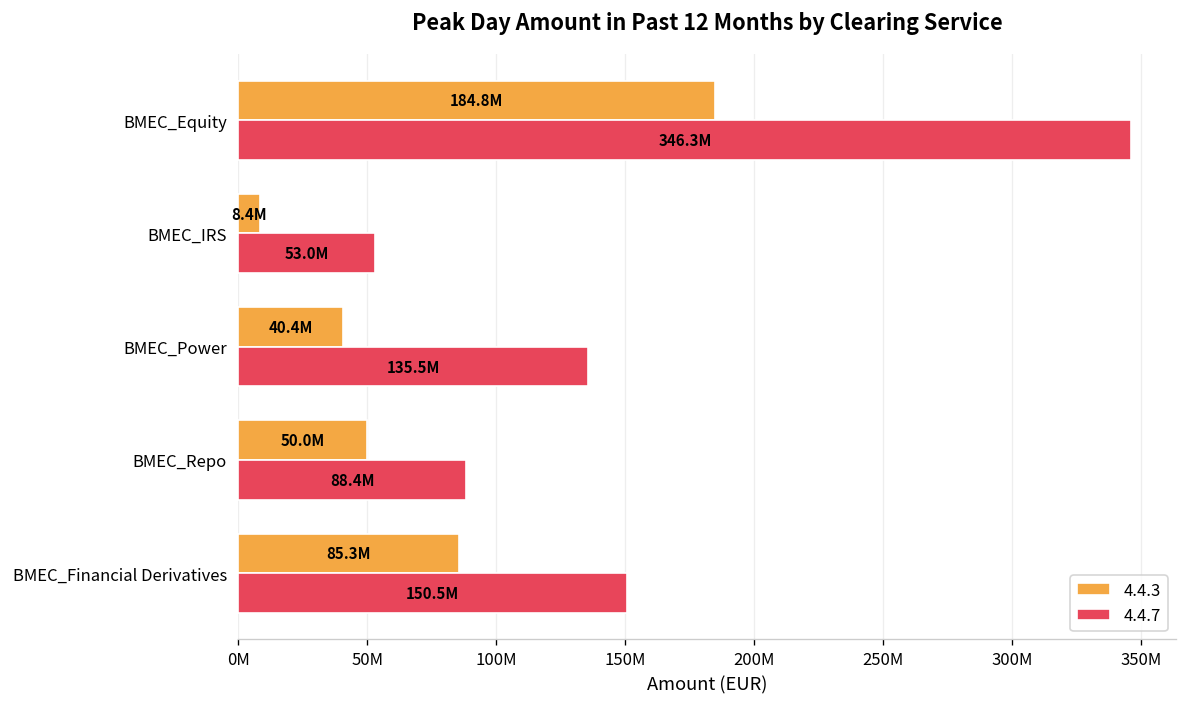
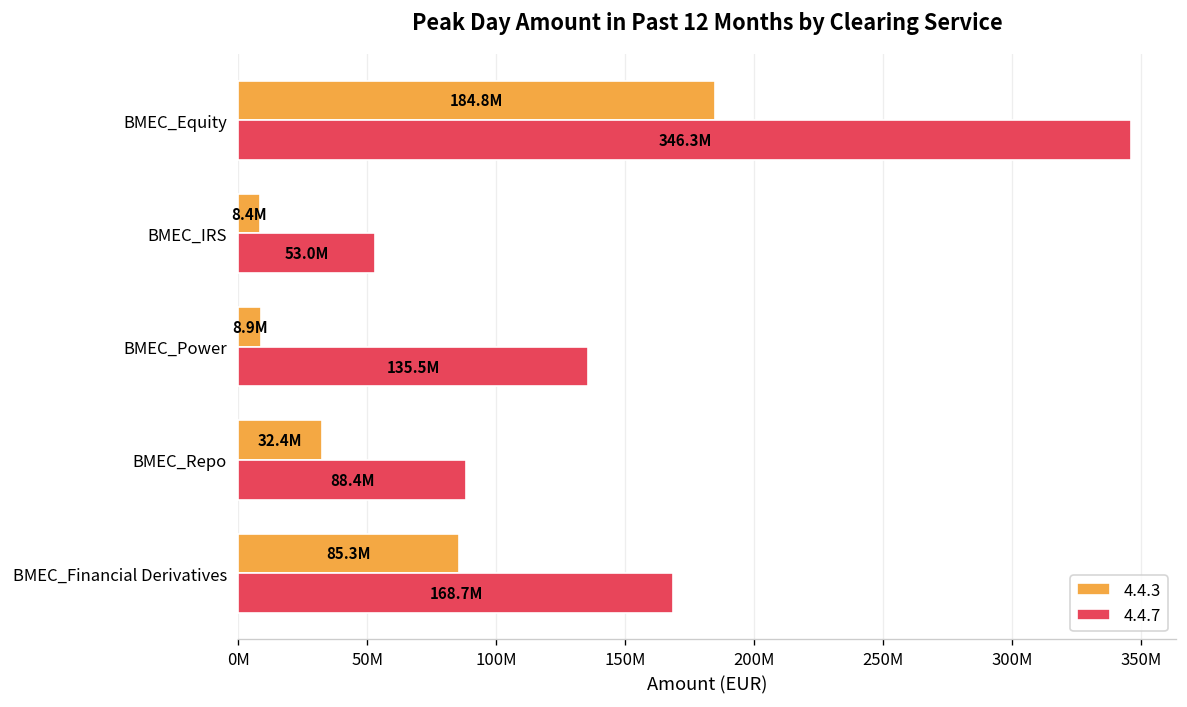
4.4.3, BMEC_Power: 40.4M -> 8.9M
4.4.3, BMEC_Repo: 50.0M -> 32.4M
4.4.7, BMEC_Financial Derivatives: 150.5M -> 168.7M
